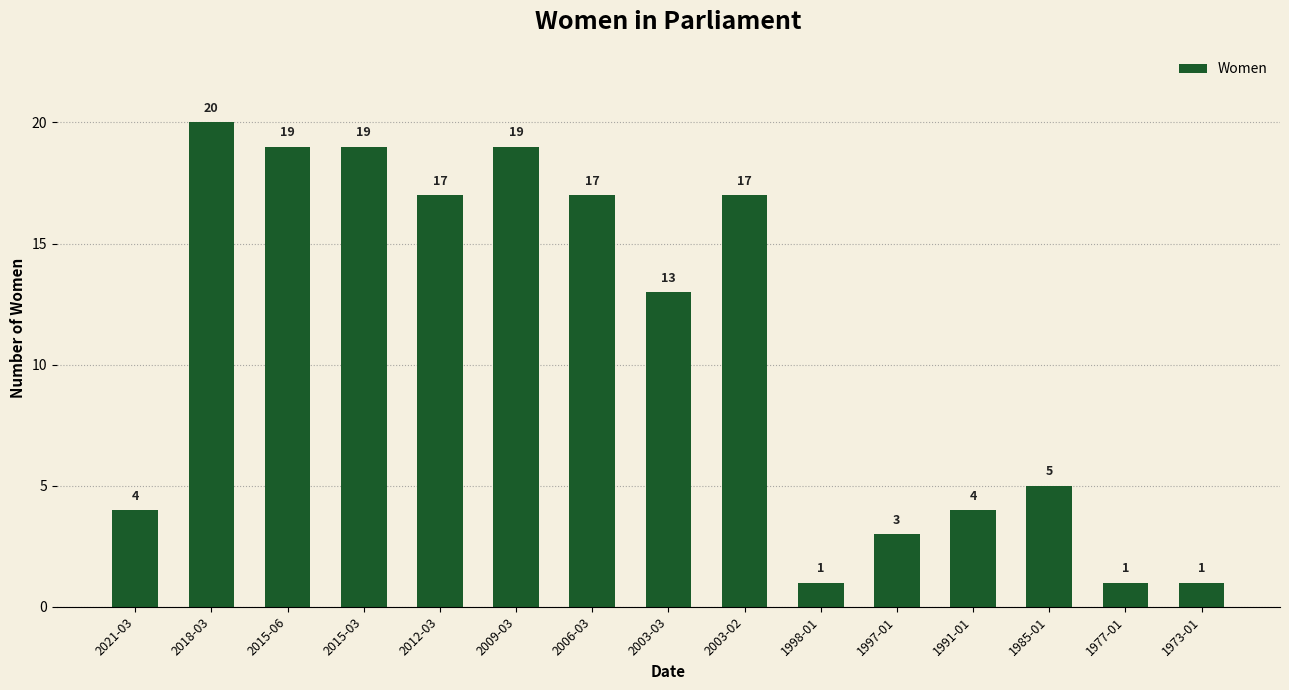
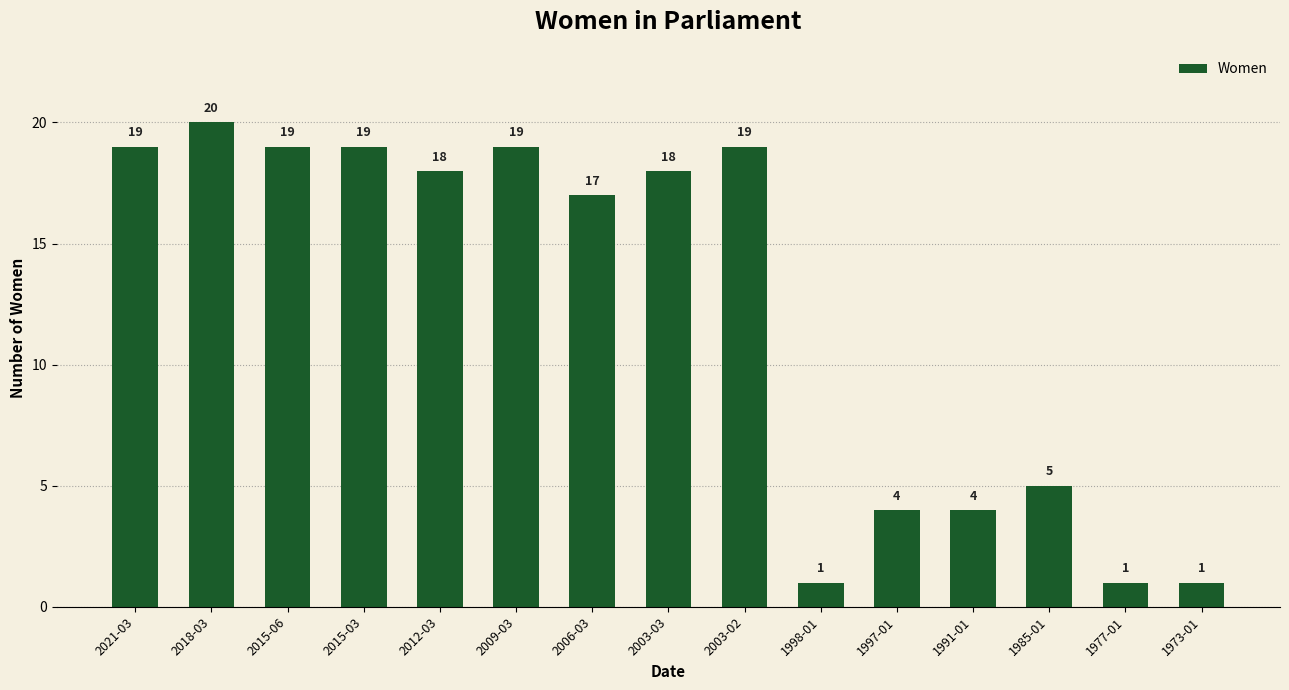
2021-03: 4 -> 19
2012-03: 17 -> 18
2003-03: 13 -> 18
2003-02: 17 -> 19
1997-01: 3 -> 4
